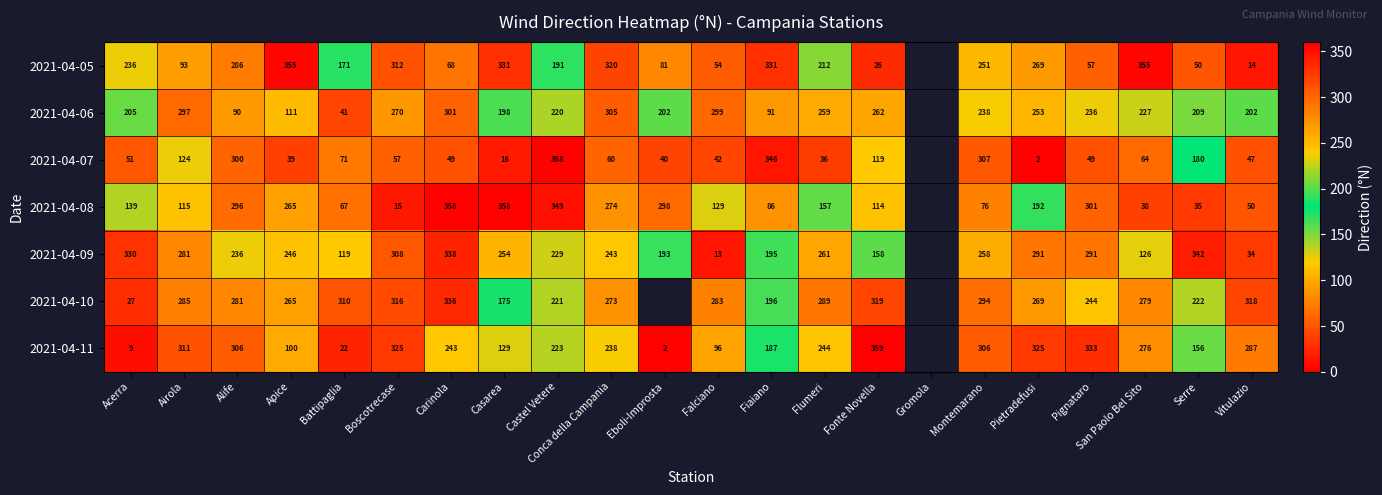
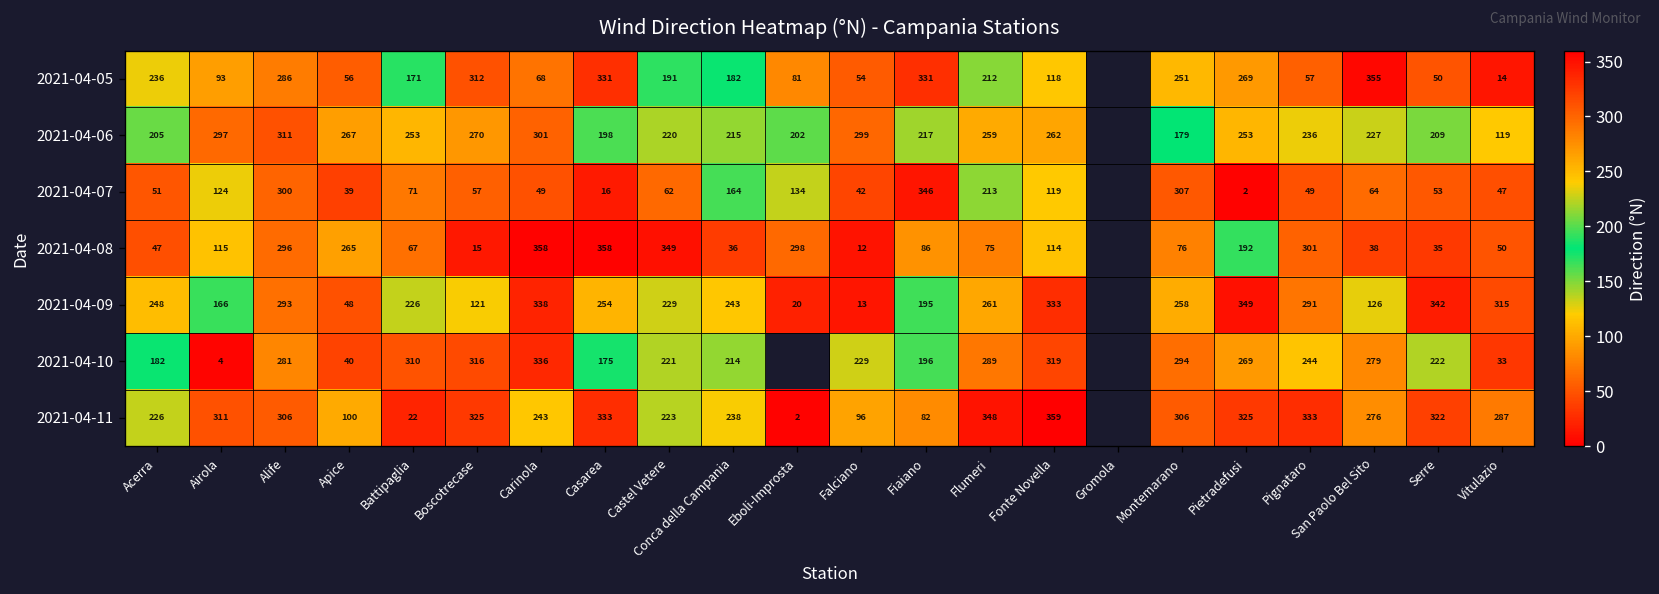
2021-04-05, Apice: 355 -> 56
2021-04-05, Conca della Campania: 320 -> 182
2021-04-05, Fonte Novella: 26 -> 118
2021-04-06, Alife: 90 -> 311
2021-04-06, Apice: 111 -> 267
2021-04-06, Battipaglia: 41 -> 253
2021-04-06, Conca della Campania: 305 -> 215
2021-04-06, Fiaiano: 91 -> 217
2021-04-06, Montemarano: 238 -> 179
2021-04-06, Vitulazio: 202 -> 119
2021-04-07, Castel Vetere: 358 -> 62
2021-04-07, Conca della Campania: 60 -> 164
2021-04-07, Eboli-Improsta: 40 -> 134
2021-04-07, Flumeri: 36 -> 213
2021-04-07, Serre: 180 -> 53
2021-04-08, Acerra: 139 -> 47
2021-04-08, Conca della Campania: 274 -> 36
2021-04-08, Falciano: 129 -> 12
2021-04-08, Flumeri: 157 -> 75
2021-04-09, Acerra: 330 -> 248
2021-04-09, Airola: 281 -> 166
2021-04-09, Alife: 236 -> 293
2021-04-09, Apice: 246 -> 48
2021-04-09, Battipaglia: 119 -> 226
2021-04-09, Boscotrecase: 308 -> 121
2021-04-09, Eboli-Improsta: 193 -> 20
2021-04-09, Fonte Novella: 158 -> 333
2021-04-09, Pietradefusi: 291 -> 349
2021-04-09, Vitulazio: 34 -> 315
2021-04-10, Acerra: 27 -> 182
2021-04-10, Airola: 285 -> 4
2021-04-10, Apice: 265 -> 40
2021-04-10, Conca della Campania: 273 -> 214
2021-04-10, Falciano: 283 -> 229
2021-04-10, Vitulazio: 318 -> 33
2021-04-11, Acerra: 9 -> 226
2021-04-11, Casarea: 129 -> 333
2021-04-11, Fiaiano: 187 -> 82
2021-04-11, Flumeri: 244 -> 348
2021-04-11, Serre: 156 -> 322
